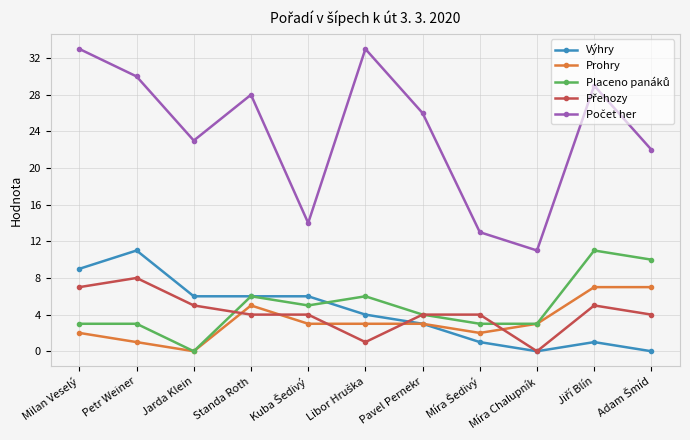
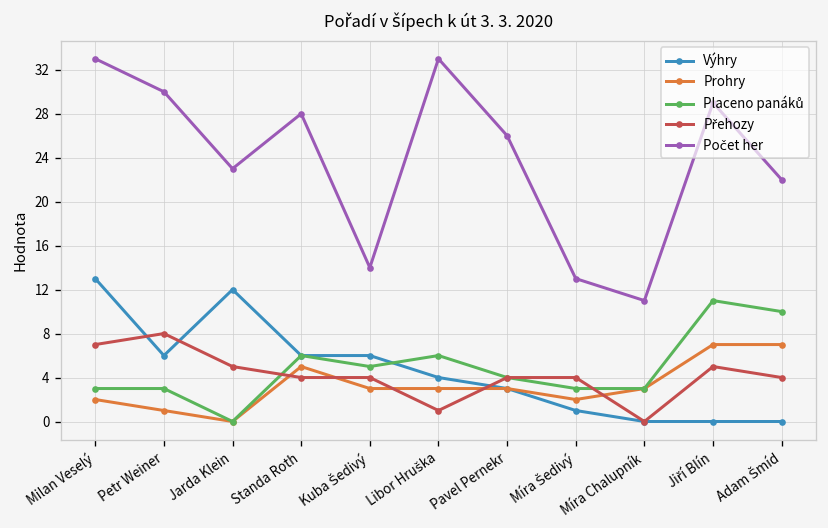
Výhry, Milan Veselý: 9 -> 13
Výhry, Petr Weiner: 11 -> 6
Výhry, Jarda Klein: 6 -> 12
Výhry, Jiří Blín: 1 -> 0
